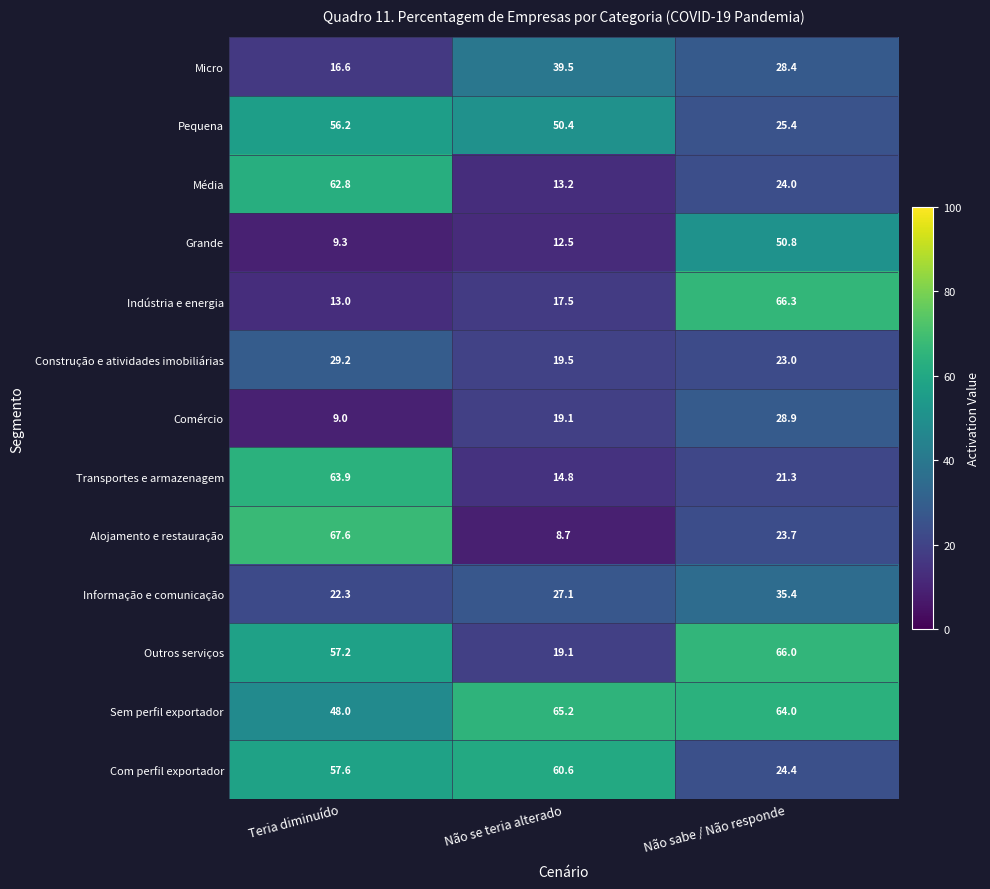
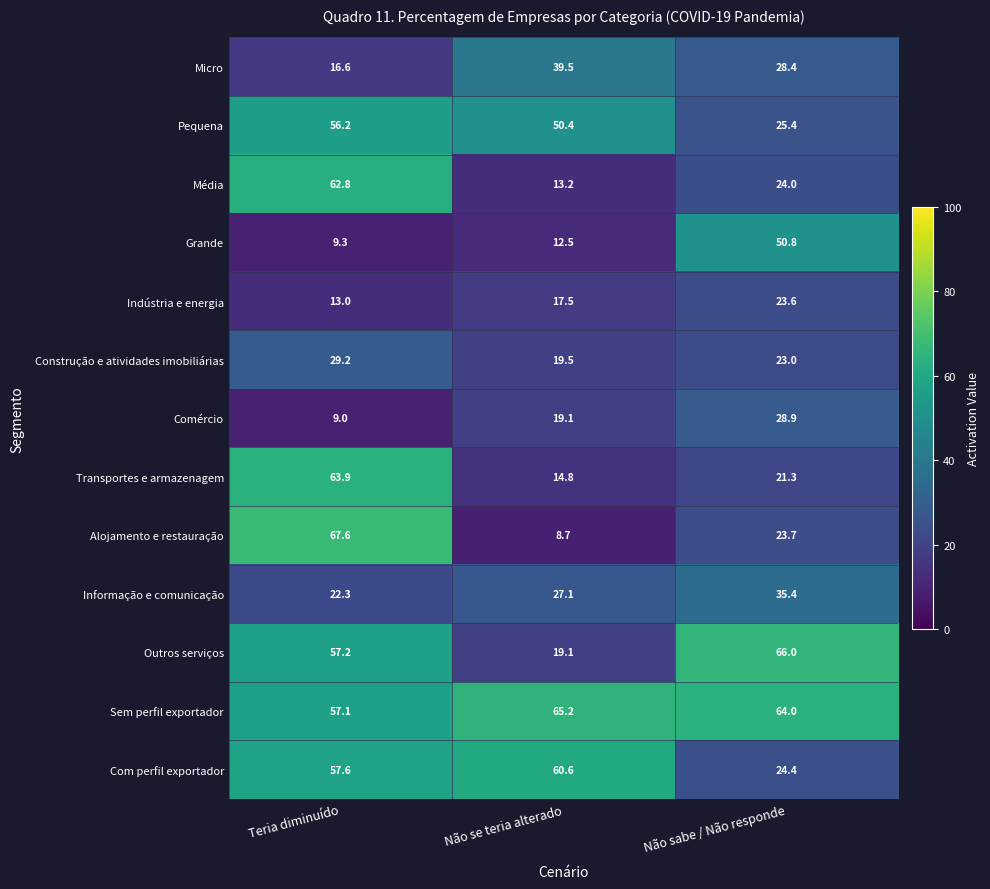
Indústria e energia, Não sabe / Não responde: 66.3 -> 23.6
Sem perfil exportador, Teria diminuído: 48.0 -> 57.1
